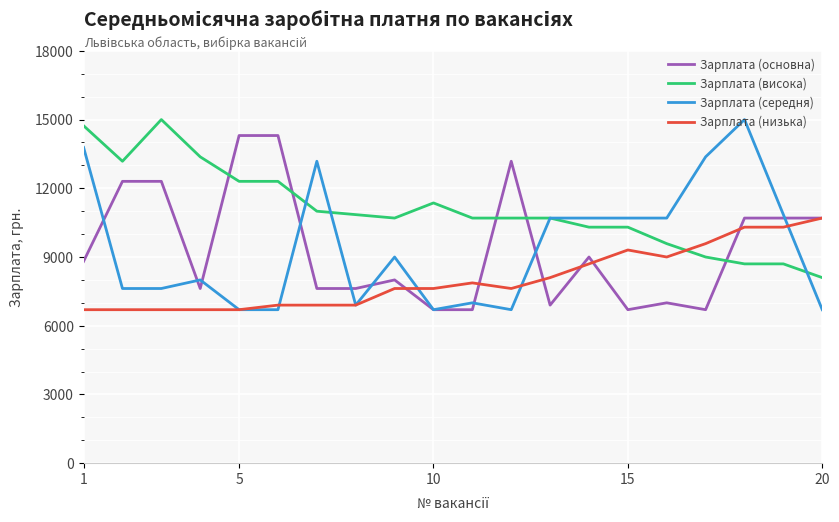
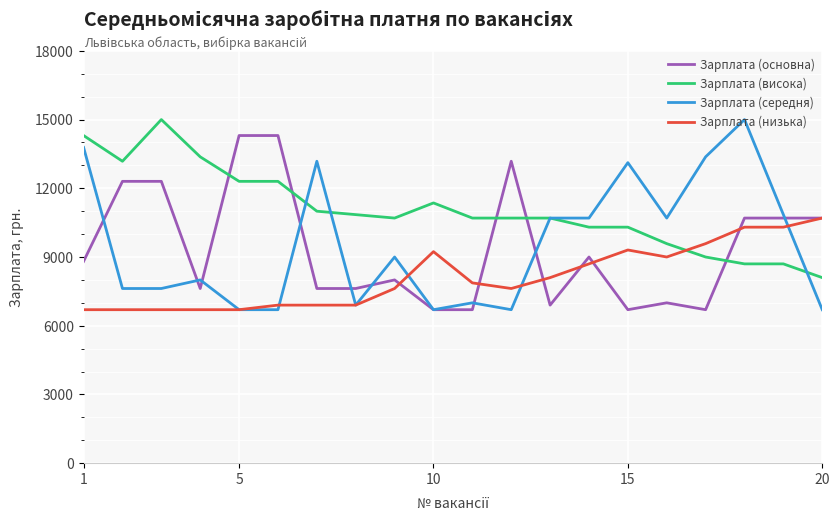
Зарплата (висока), 1: 14700 -> 14300
Зарплата (низька), 10: 7600 -> 9200
Зарплата (середня), 15: 10700 -> 13100
